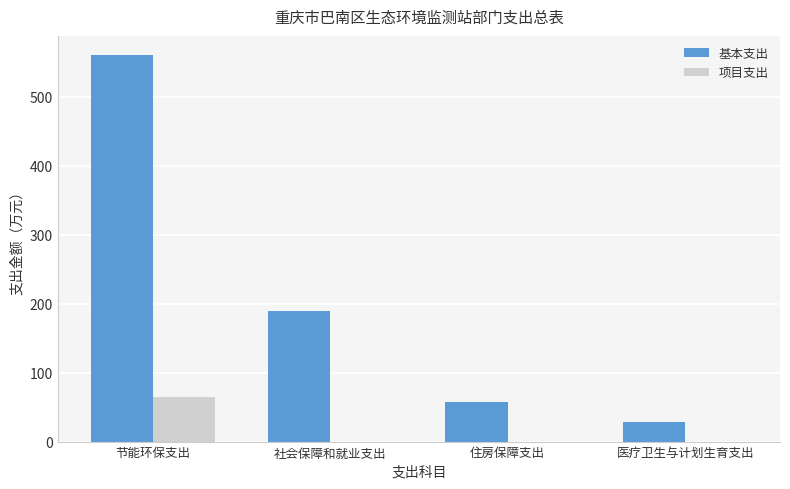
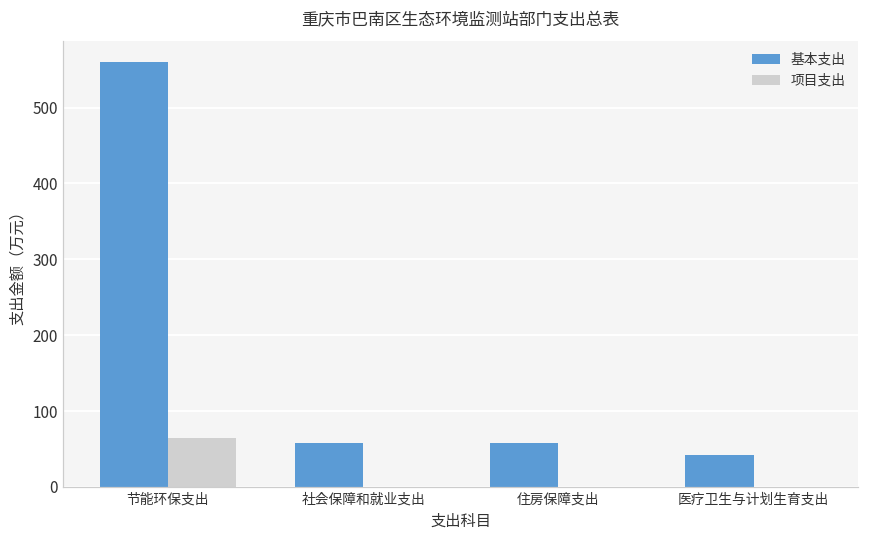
基本支出, 社会保障和就业支出: 190 -> 60
基本支出, 医疗卫生与计划生育支出: 30 -> 40
